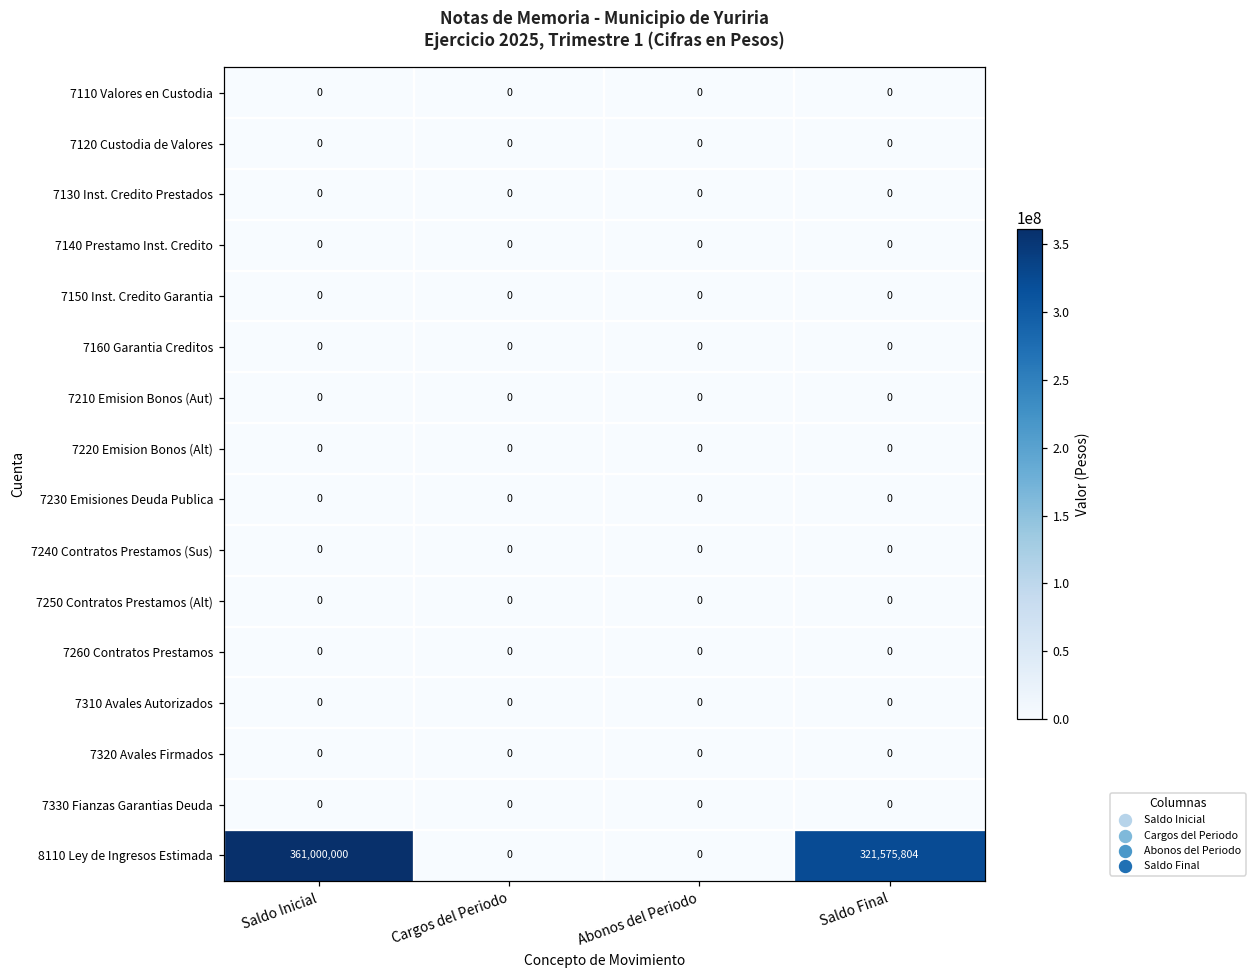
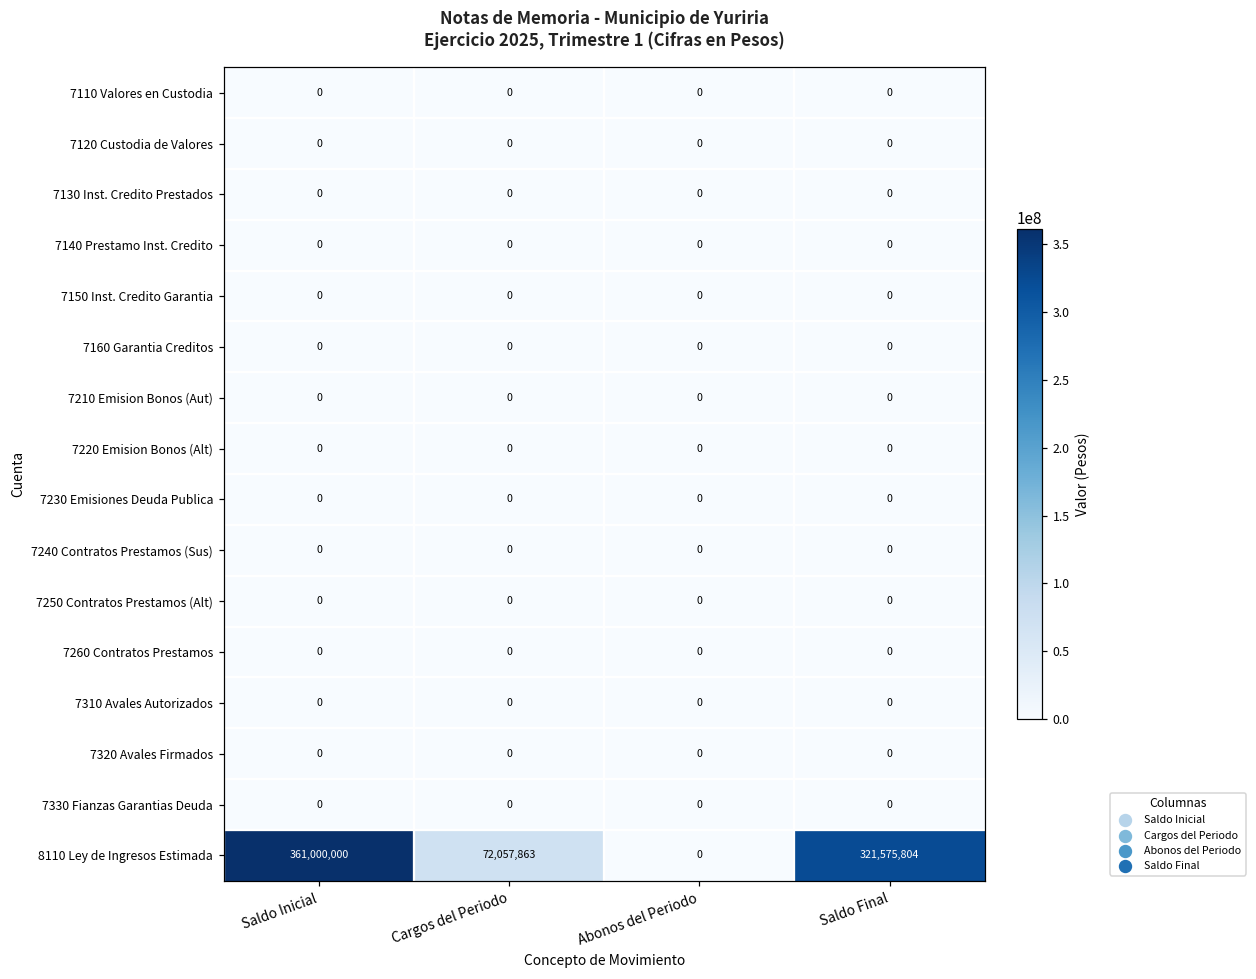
8110 Ley de Ingresos Estimada, Cargos del Periodo: 0 -> 72,057,863
